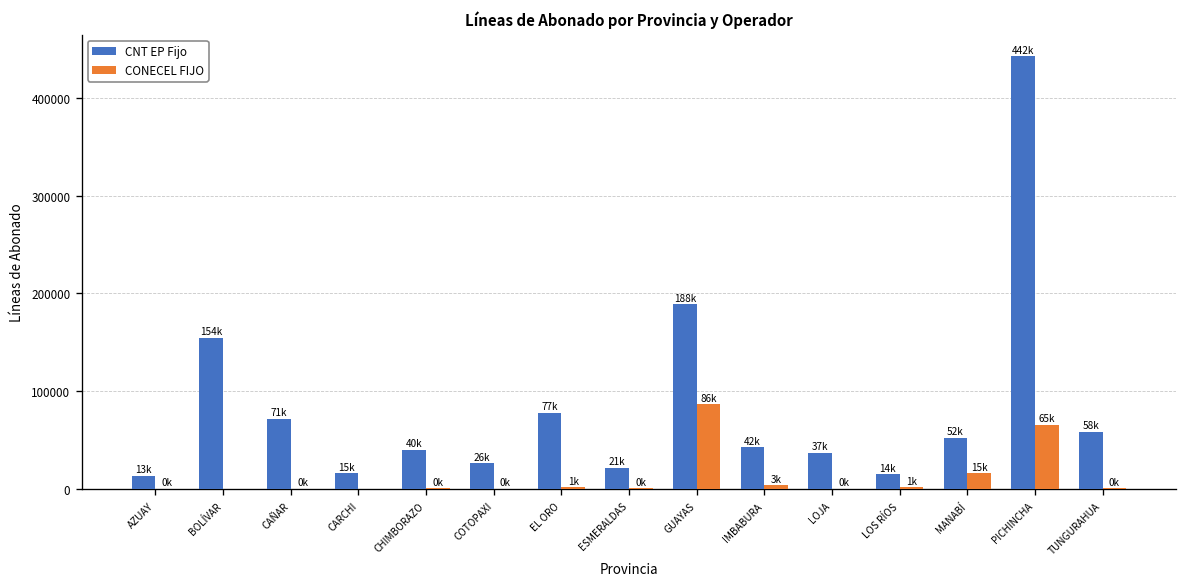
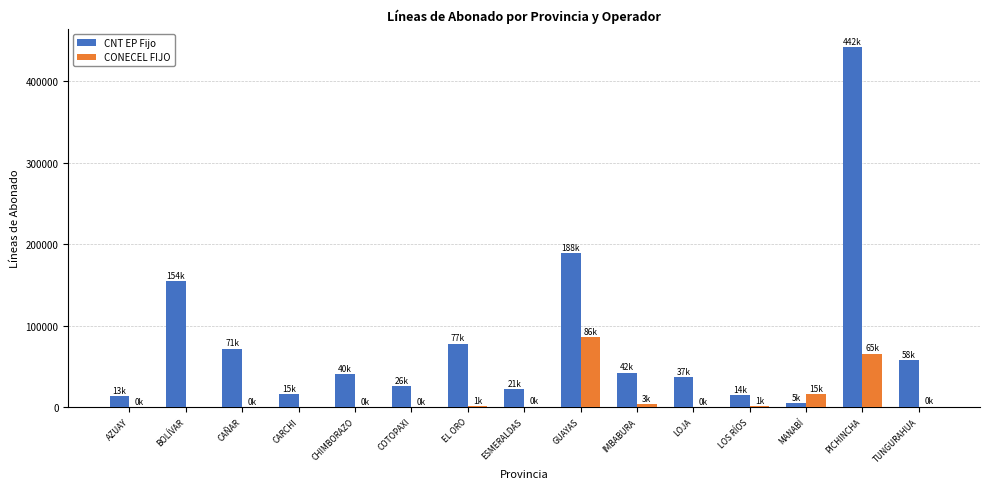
CNT EP Fijo, MANABÍ: 52k -> 5k
